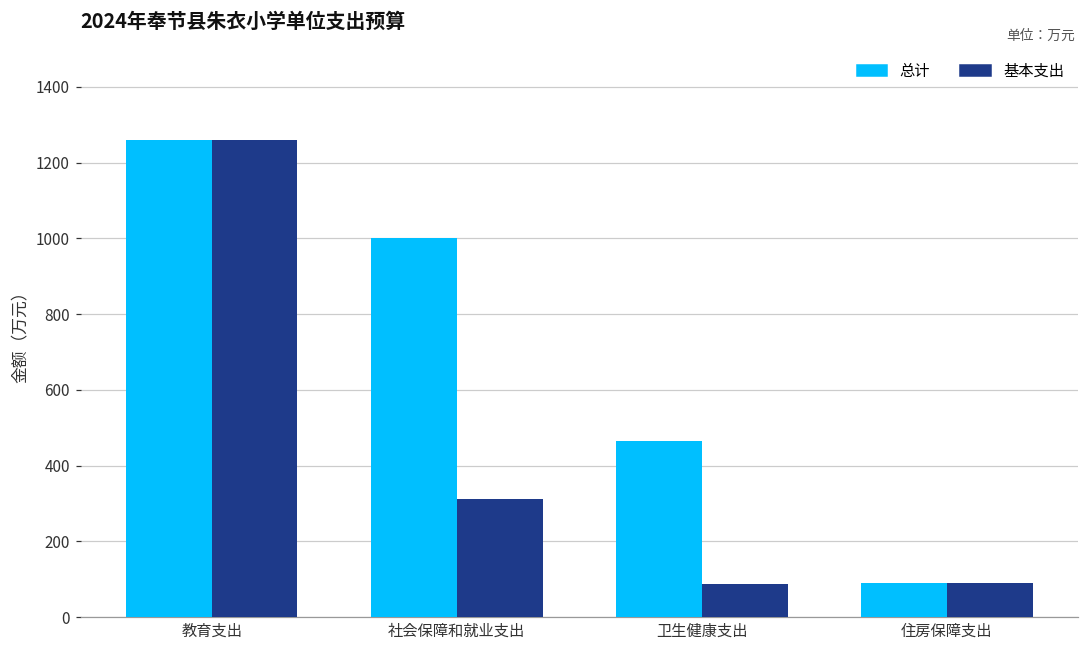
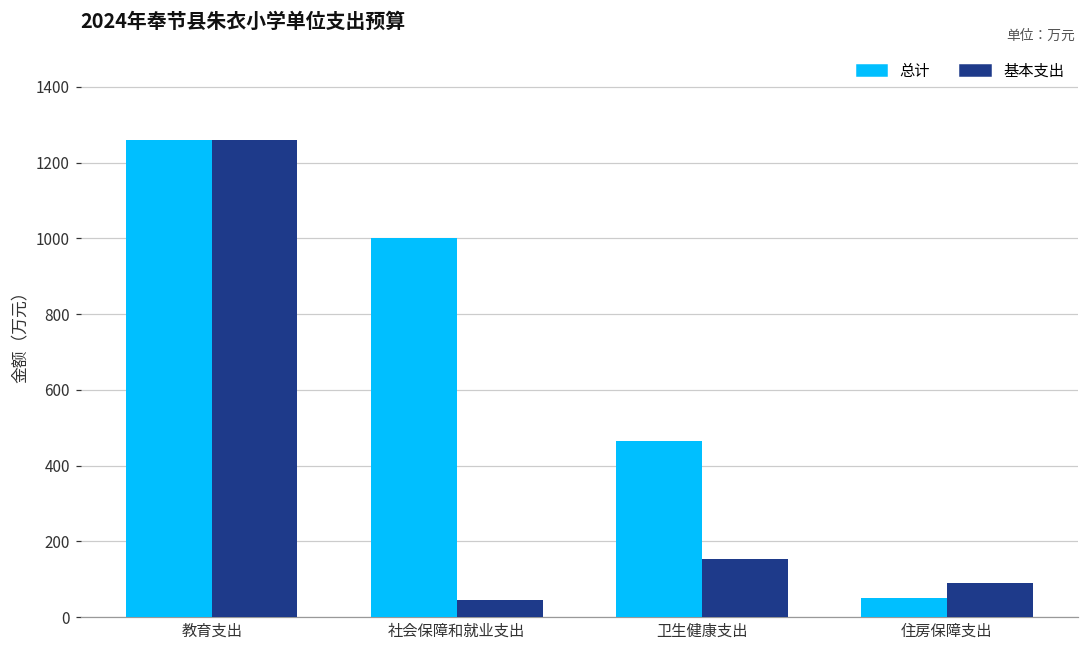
基本支出, 社会保障和就业支出: 310 -> 50
基本支出, 卫生健康支出: 90 -> 150
总计, 住房保障支出: 90 -> 50
